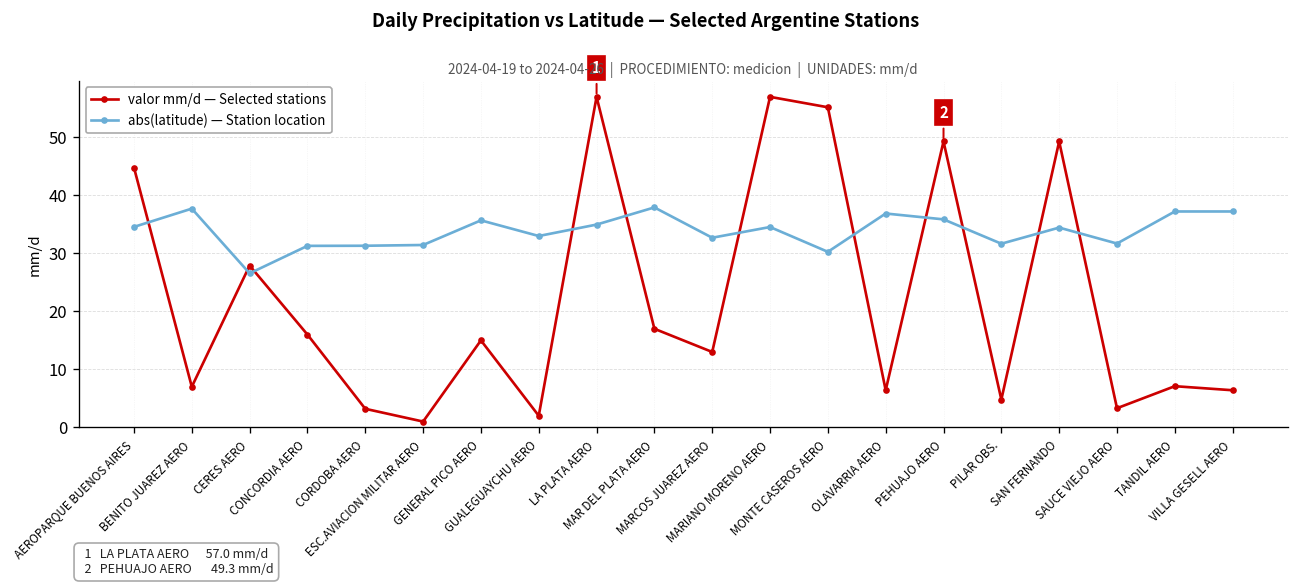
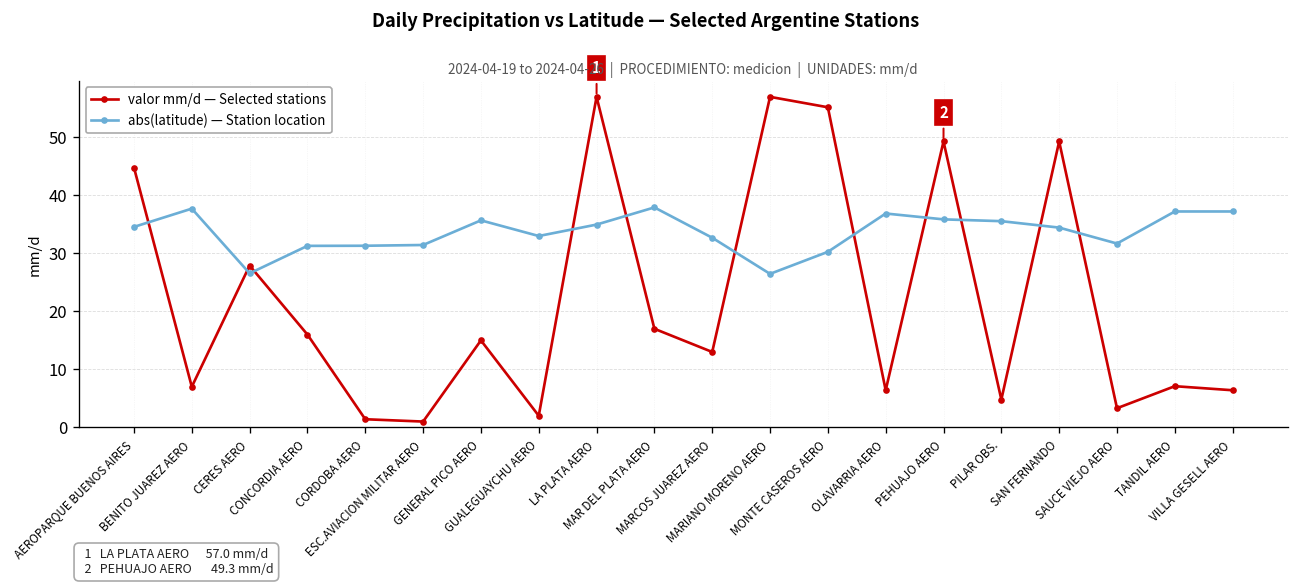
valor mm/d — Selected stations, CORDOBA AERO: 3 -> 1
abs(latitude) — Station location, MARIANO MORENO AERO: 35 -> 26
abs(latitude) — Station location, PILAR OBS.: 32 -> 36
